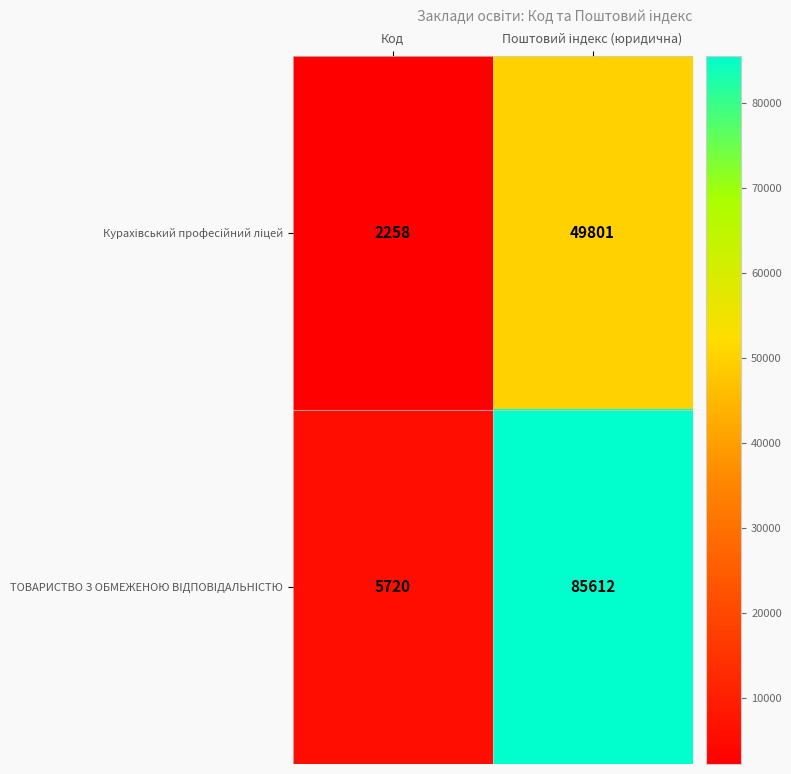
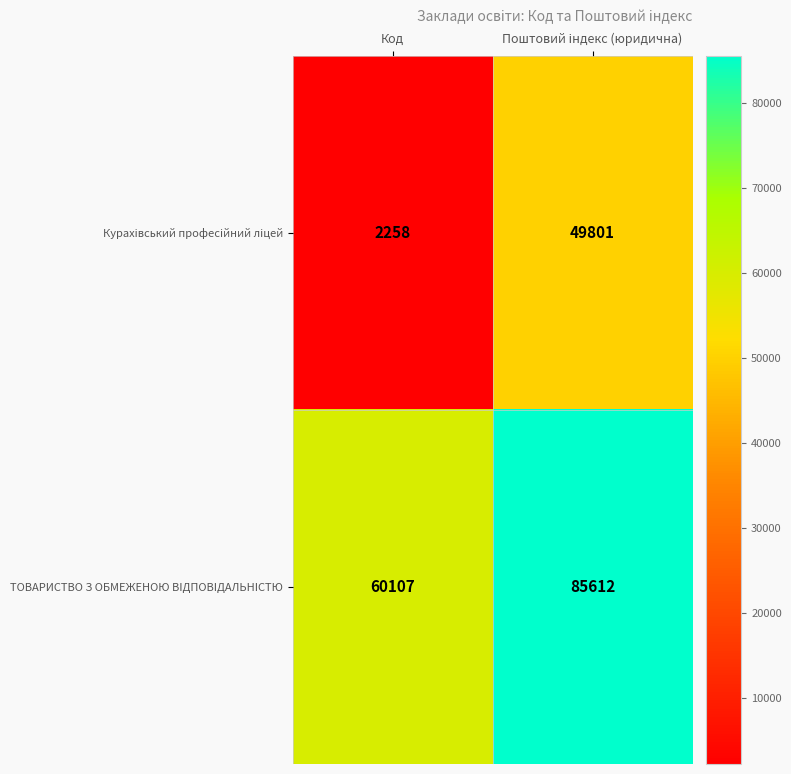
ТОВАРИСТВО З ОБМЕЖЕНОЮ ВІДПОВІДАЛЬНІСТЮ, Код: 5720 -> 60107
